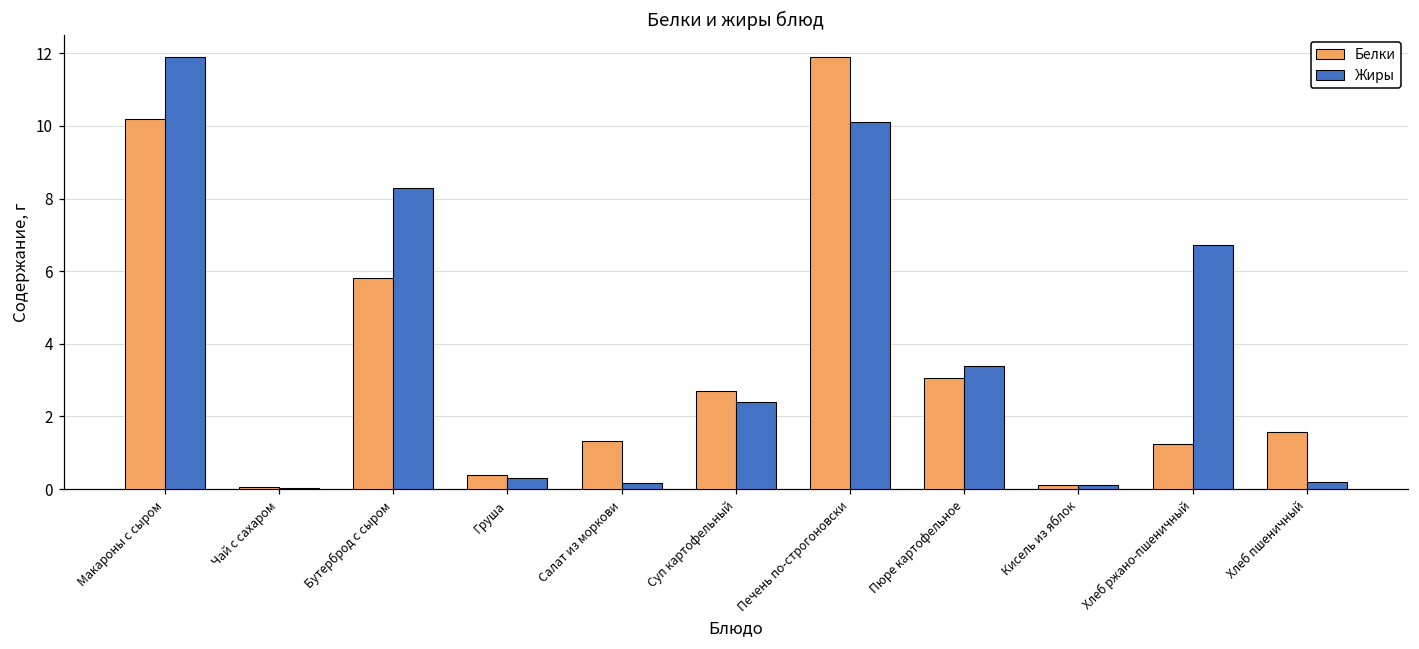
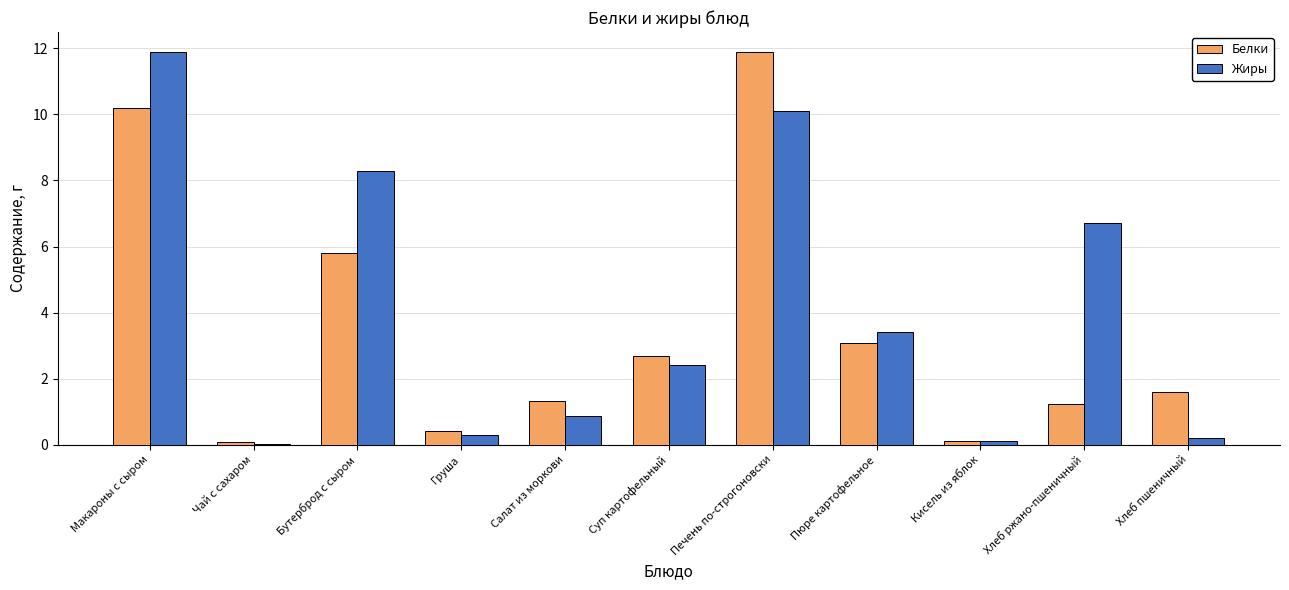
Жиры, Салат из моркови: 0.2 -> 0.9
